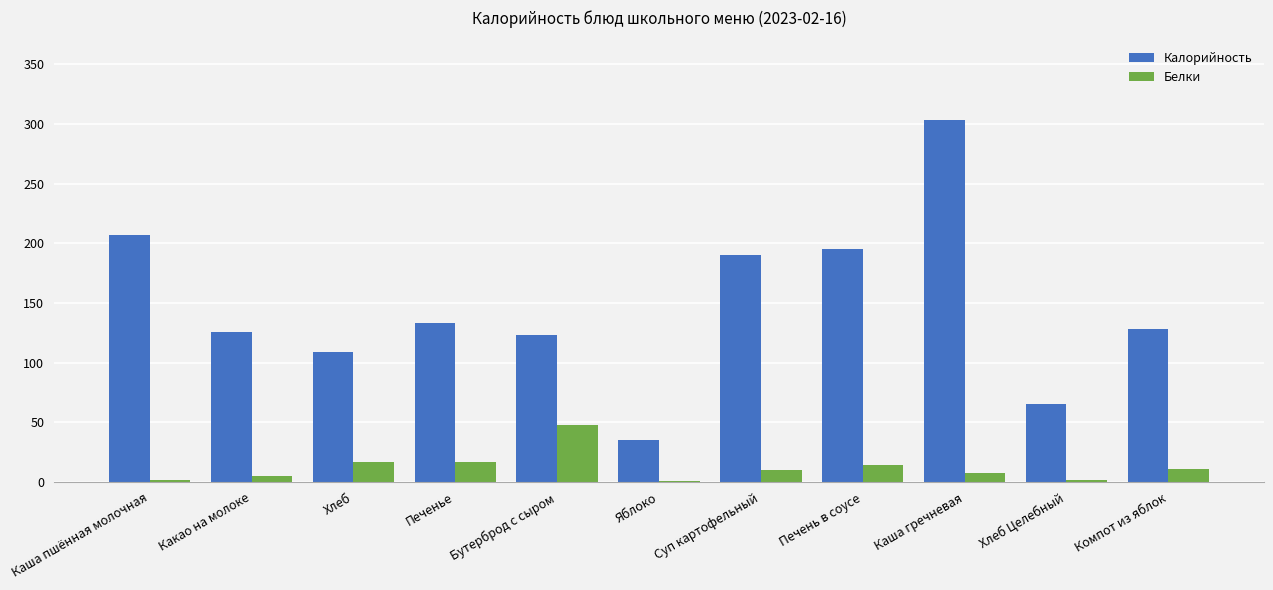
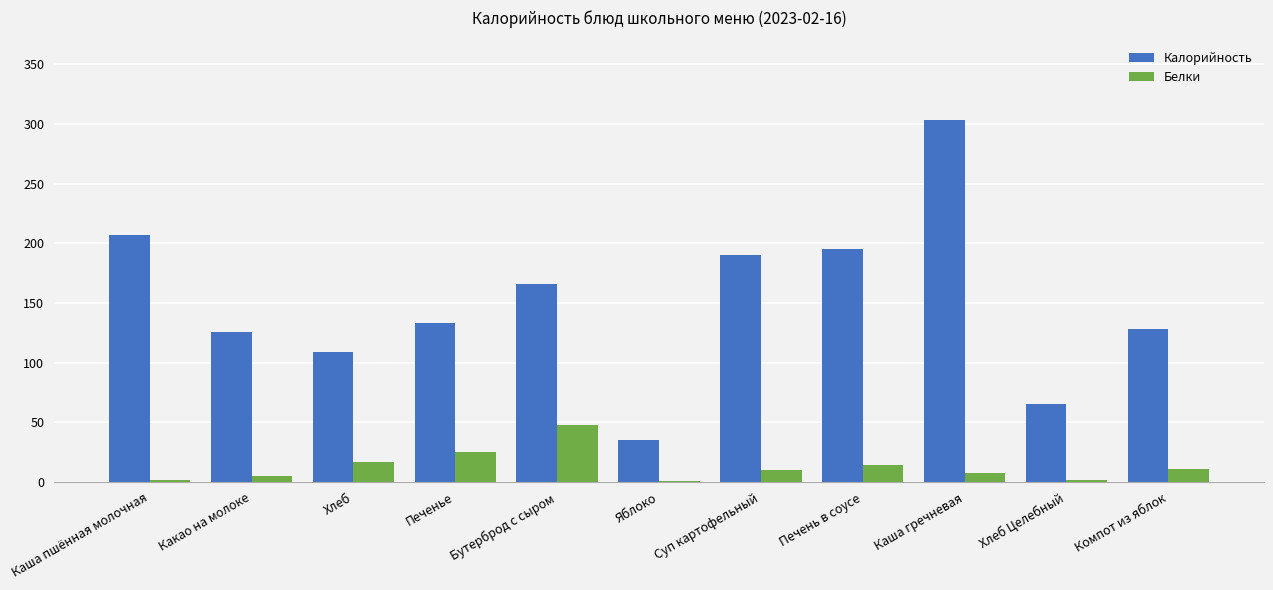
Белки, Печенье: 17 -> 25
Калорийность, Бутерброд с сыром: 123 -> 166
